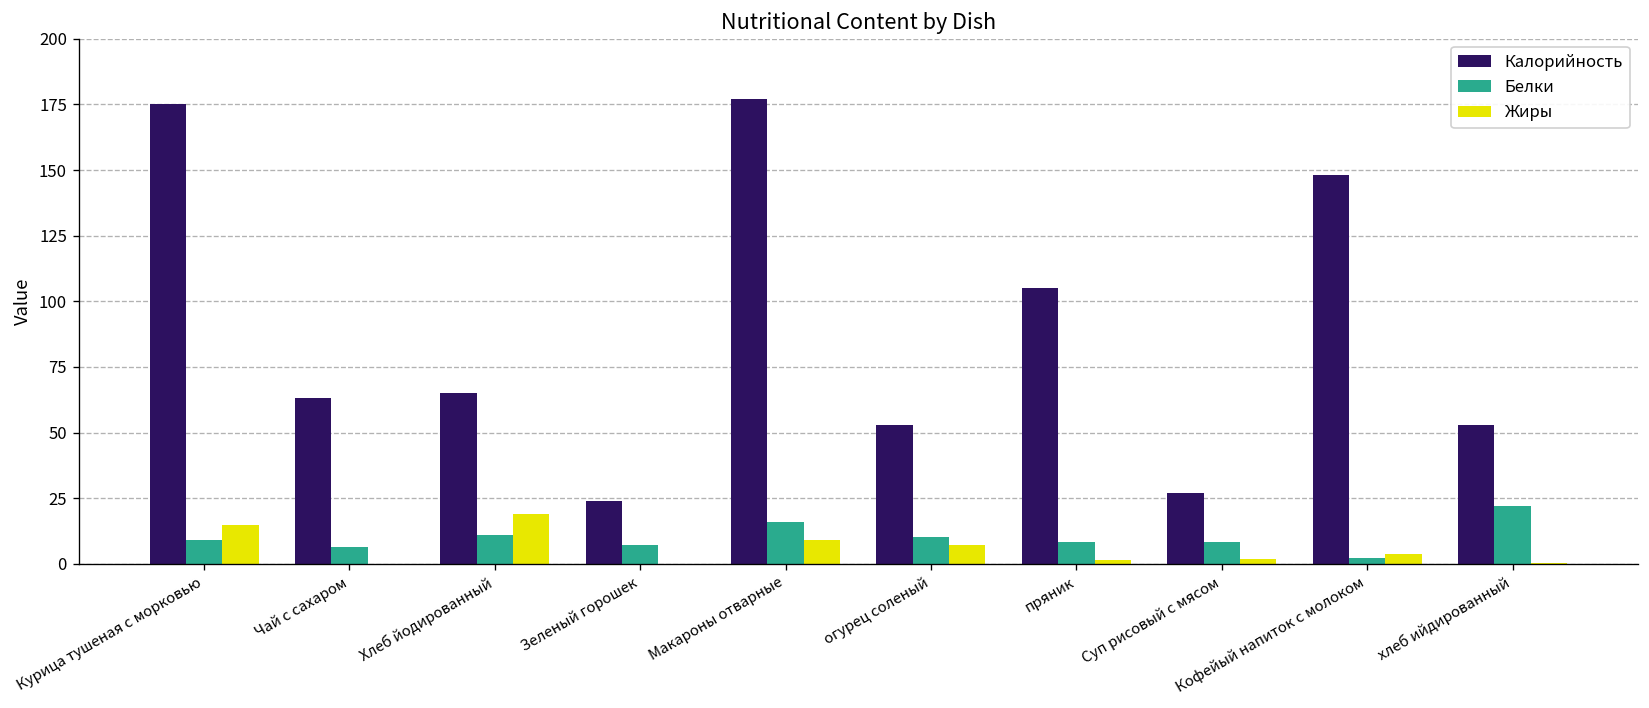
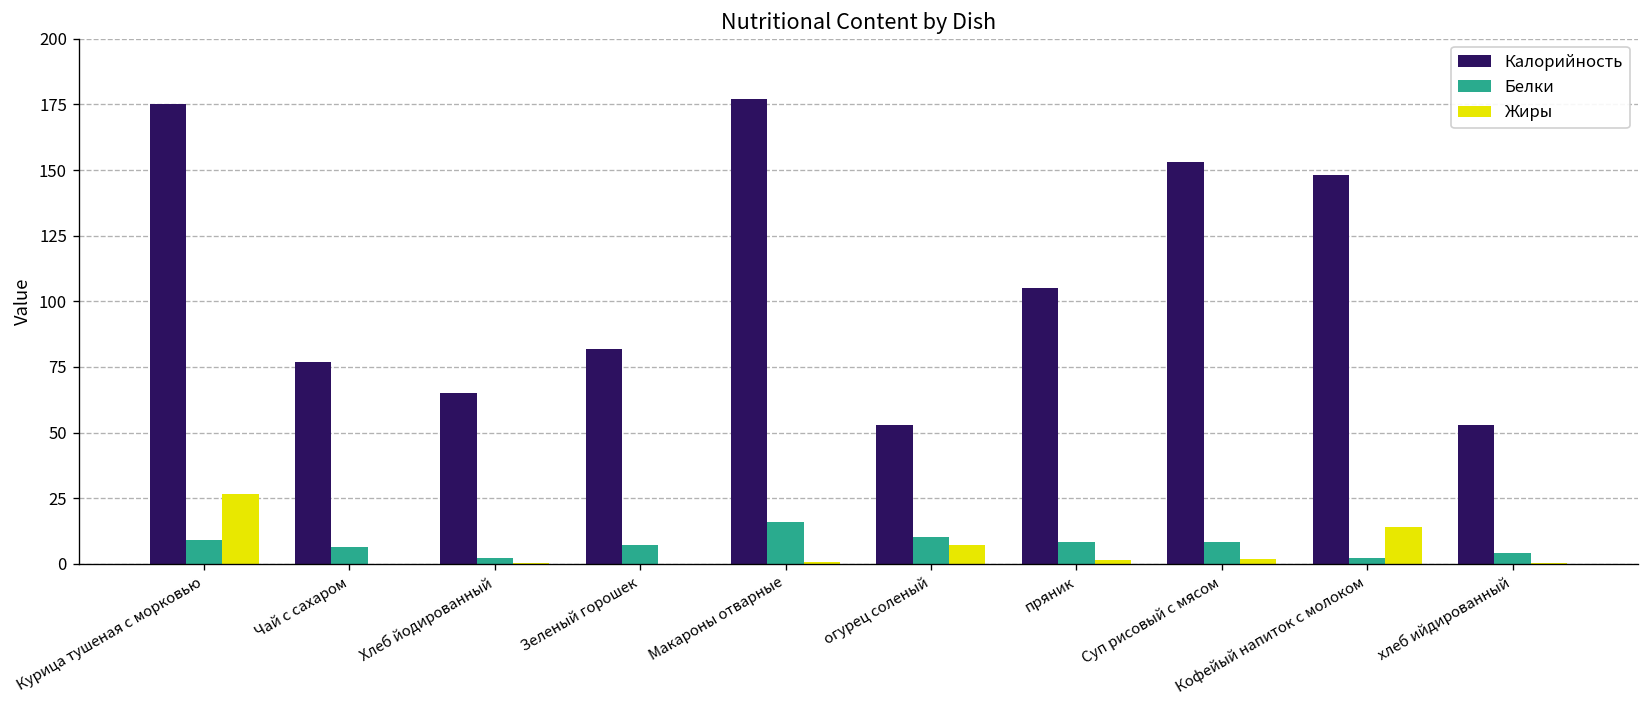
Жиры, Курица тушеная с морковью: 15 -> 27
Калорийность, Чай с сахаром: 63 -> 77
Белки, Хлеб йодированный: 11 -> 2
Жиры, Хлеб йодированный: 19 -> 0
Калорийность, Зеленый горошек: 24 -> 82
Жиры, Макароны отварные: 9 -> 1
Калорийность, Суп рисовый с мясом: 27 -> 153
Жиры, Кофейый напиток с молоком: 4 -> 14
Белки, хлеб ийдированный: 22 -> 4
